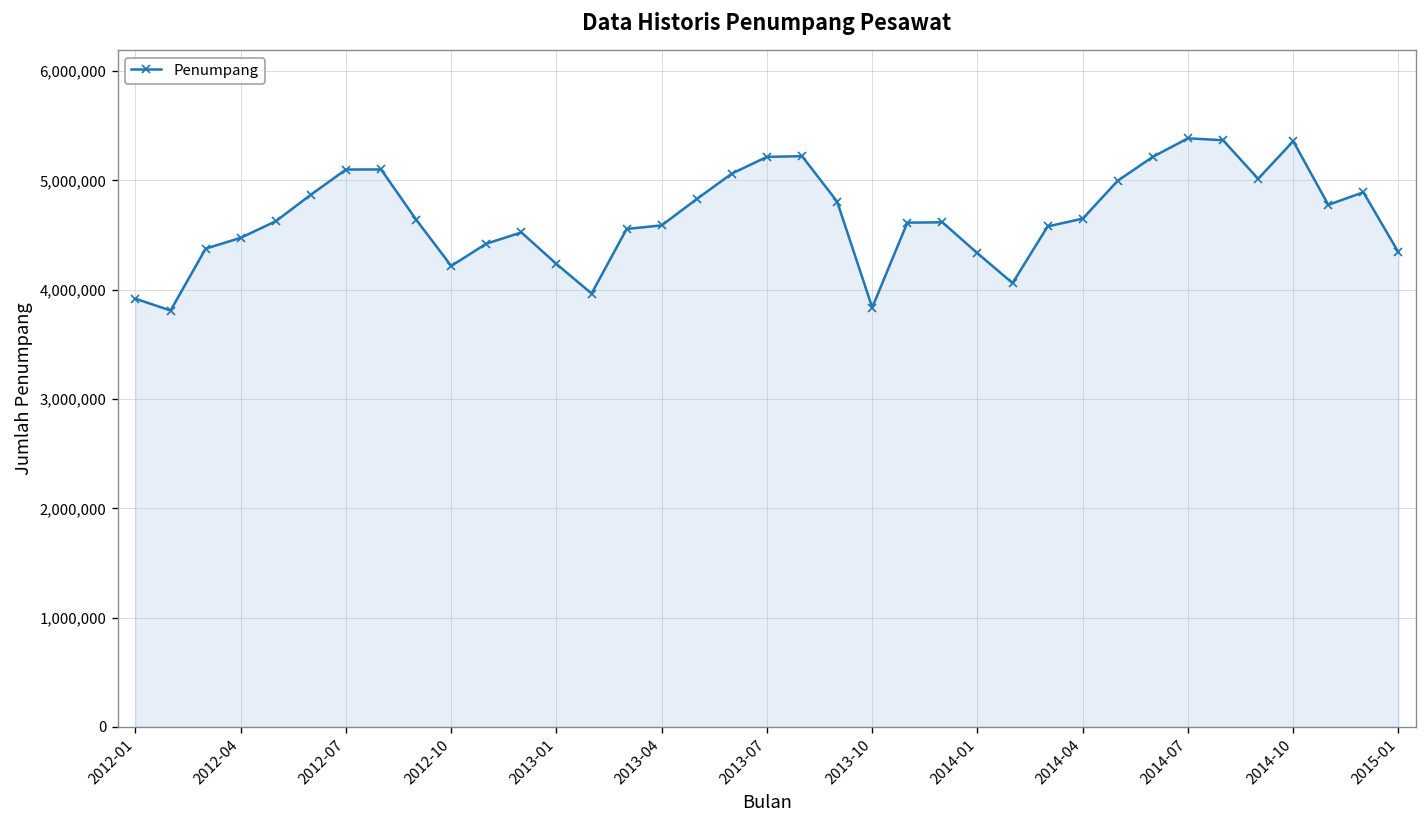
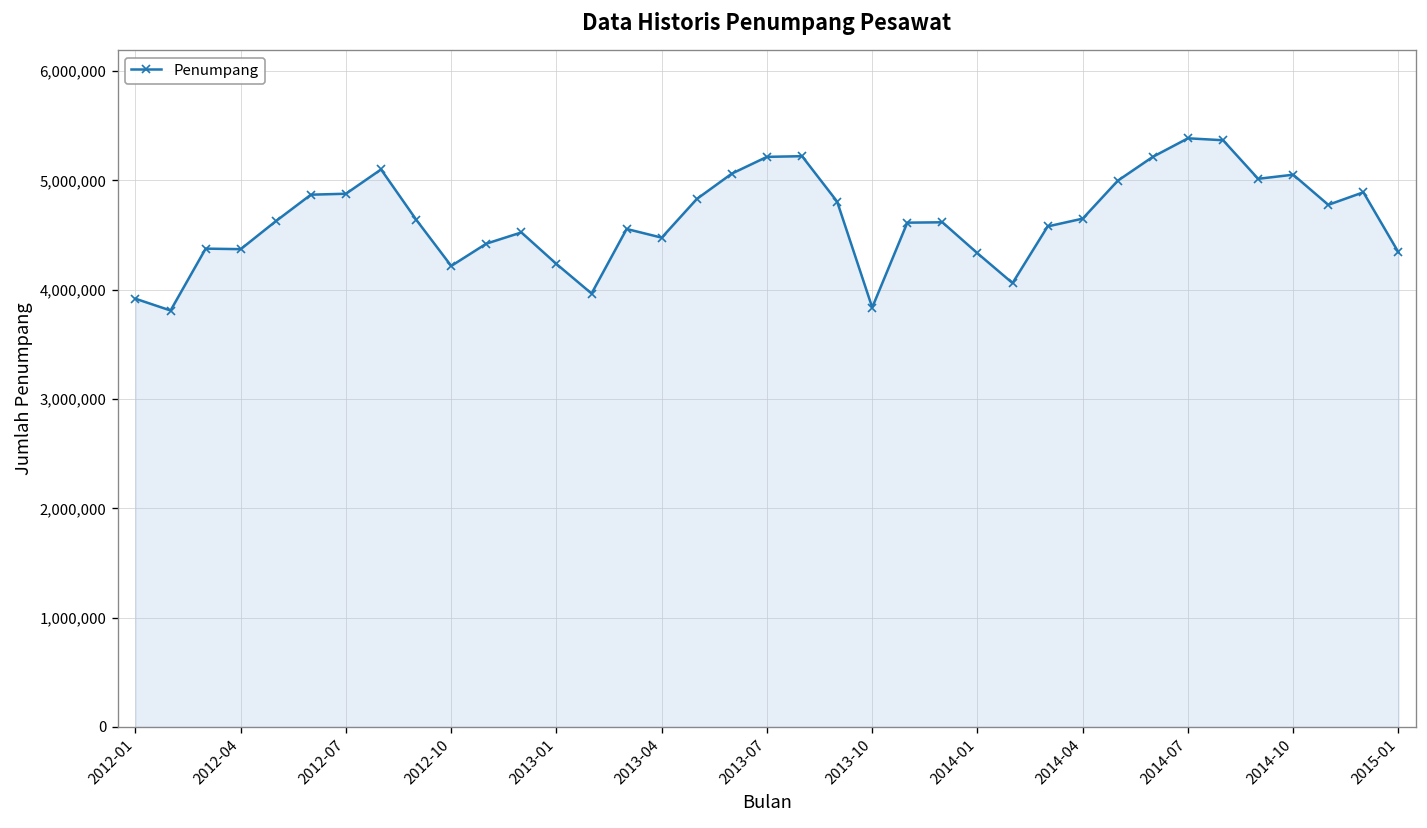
2012-04: 4,500,000 -> 4,400,000
2012-07: 5,100,000 -> 4,900,000
2013-04: 4,600,000 -> 4,500,000
2014-10: 5,400,000 -> 5,100,000
